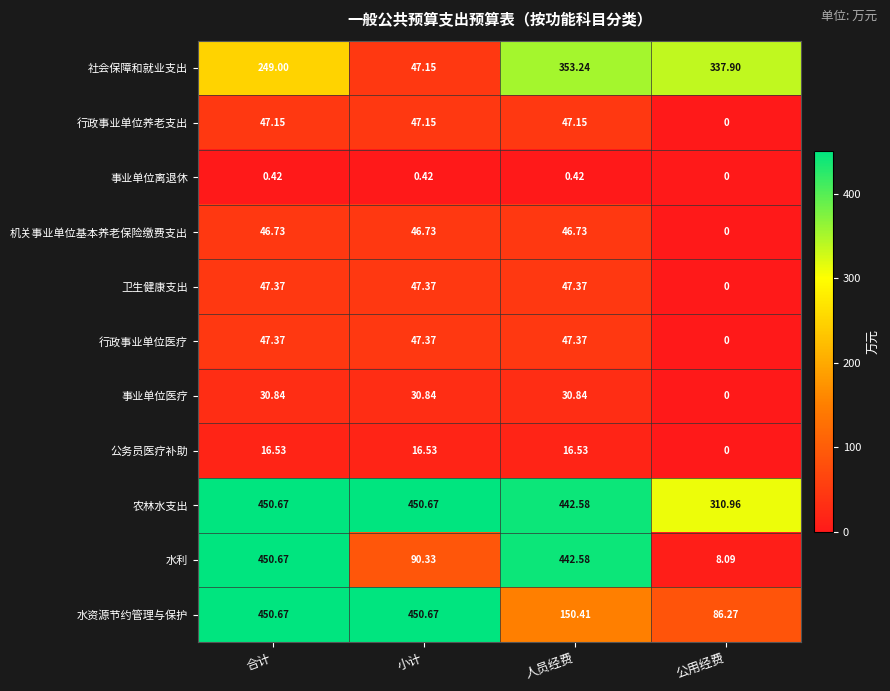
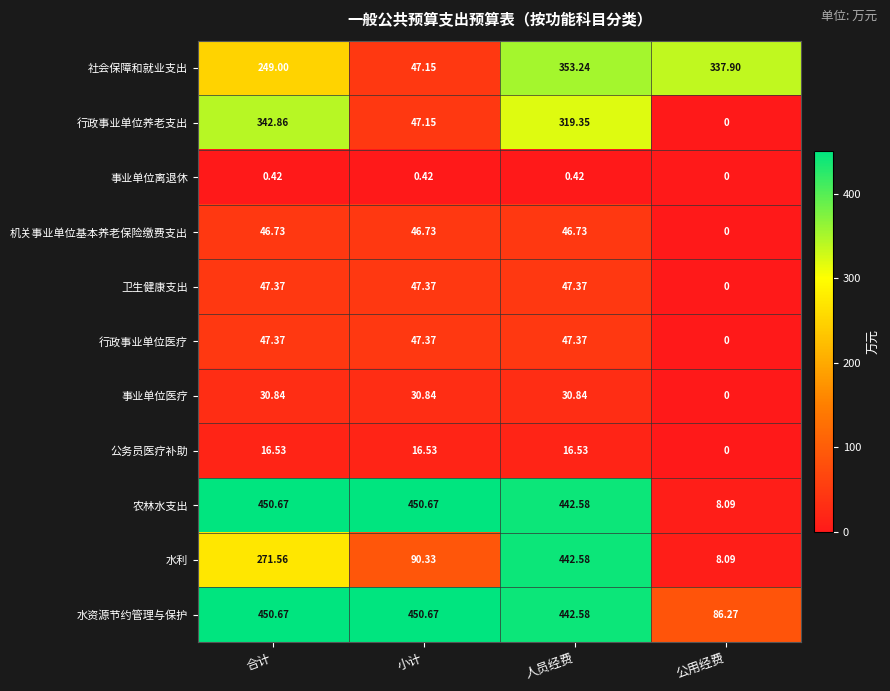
行政事业单位养老支出, 合计: 47.15 -> 342.86
行政事业单位养老支出, 人员经费: 47.15 -> 319.35
农林水支出, 公用经费: 310.96 -> 8.09
水利, 合计: 450.67 -> 271.56
水资源节约管理与保护, 人员经费: 150.41 -> 442.58
